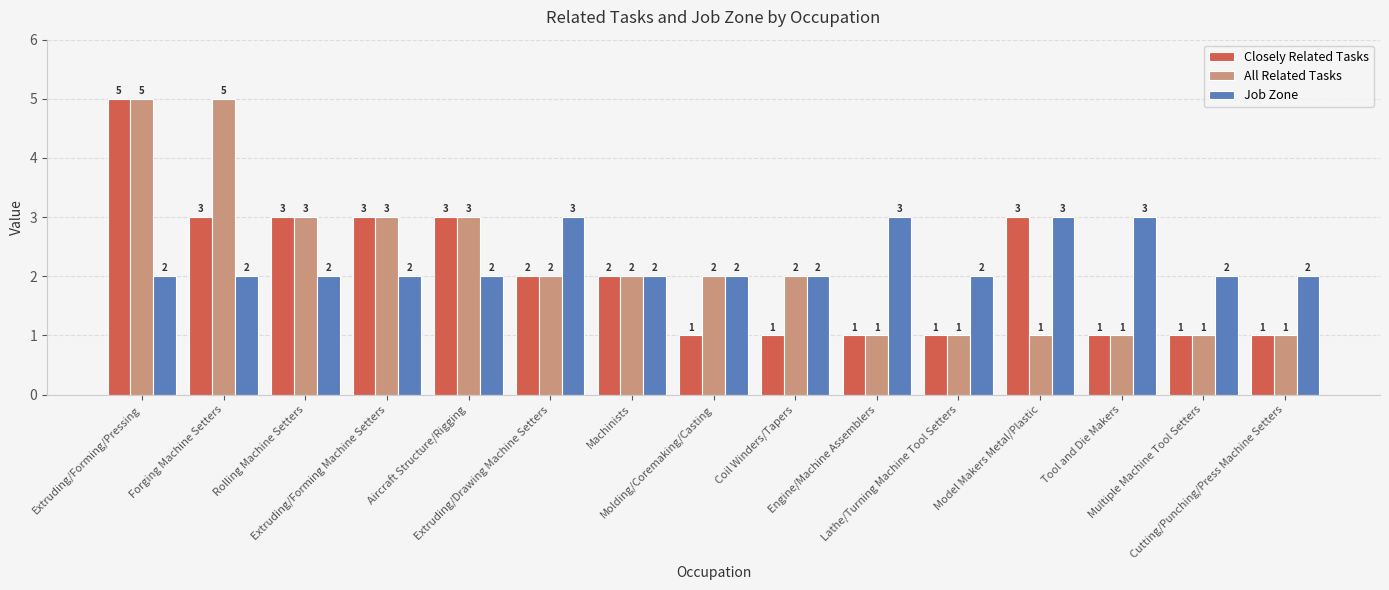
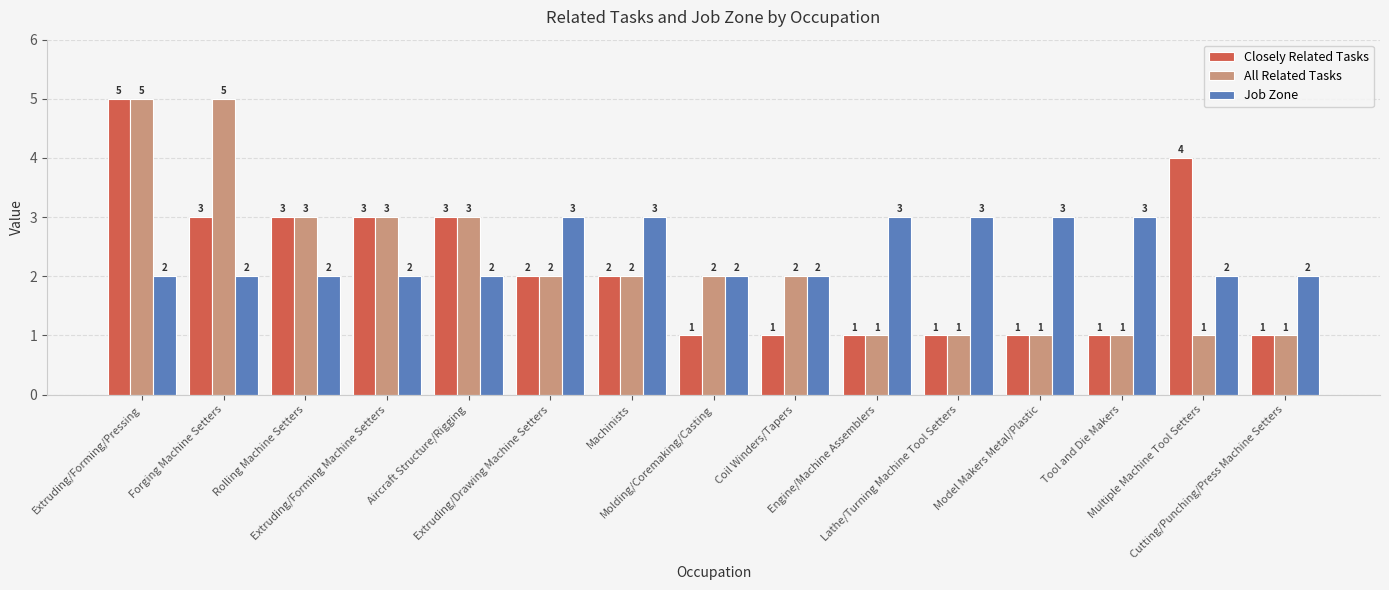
Job Zone, Machinists: 2 -> 3
Job Zone, Lathe/Turning Machine Tool Setters: 2 -> 3
Closely Related Tasks, Model Makers Metal/Plastic: 3 -> 1
Closely Related Tasks, Multiple Machine Tool Setters: 1 -> 4
